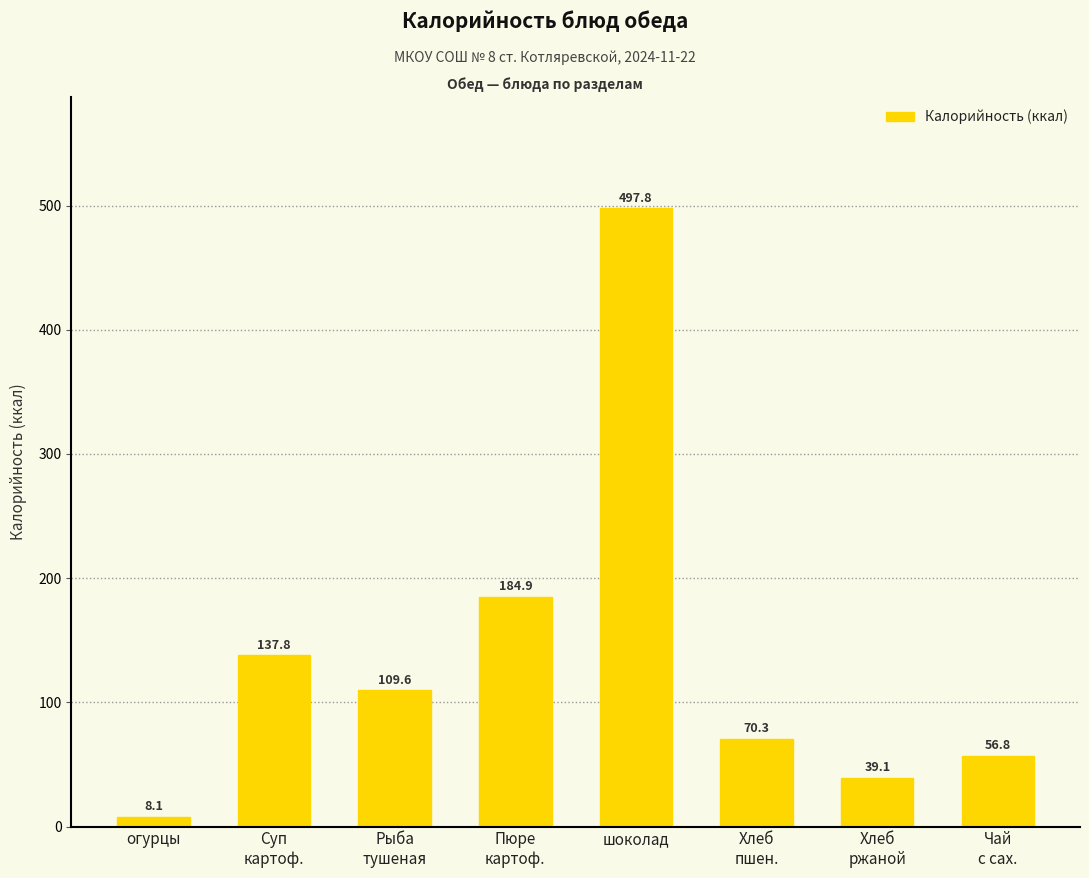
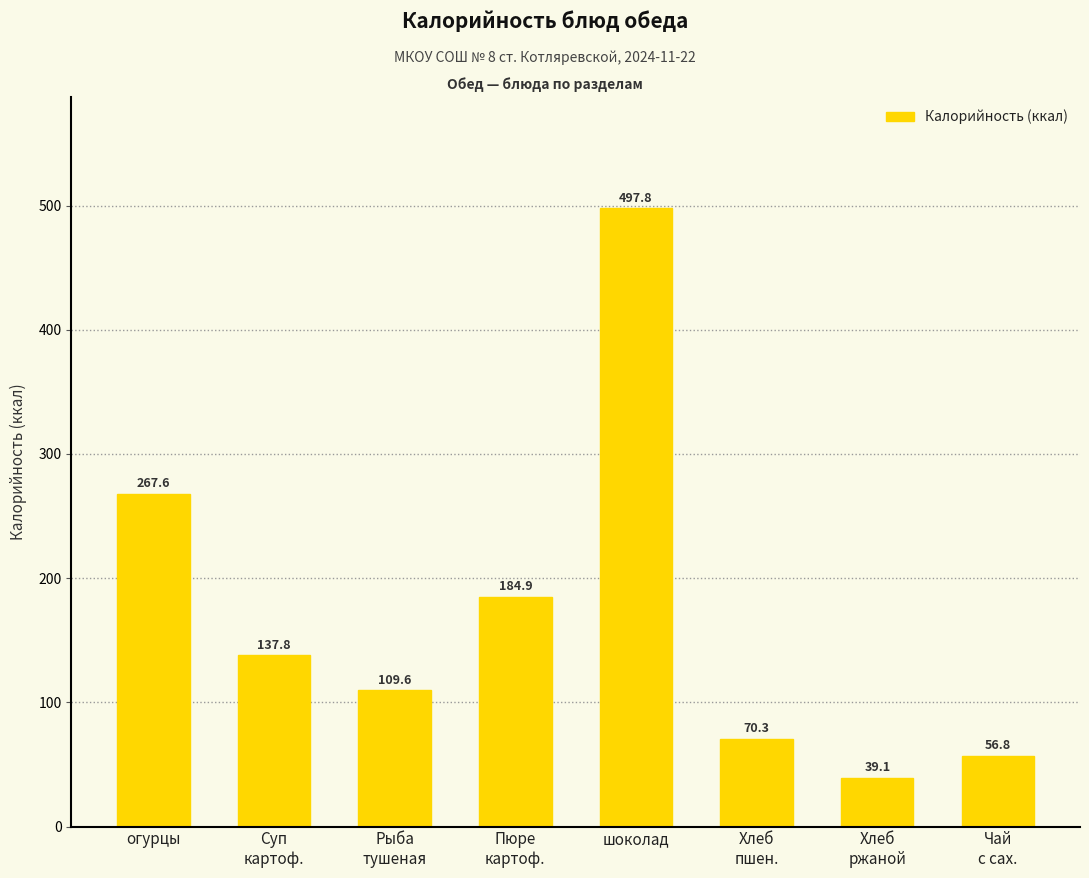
огурцы: 8.1 -> 267.6
